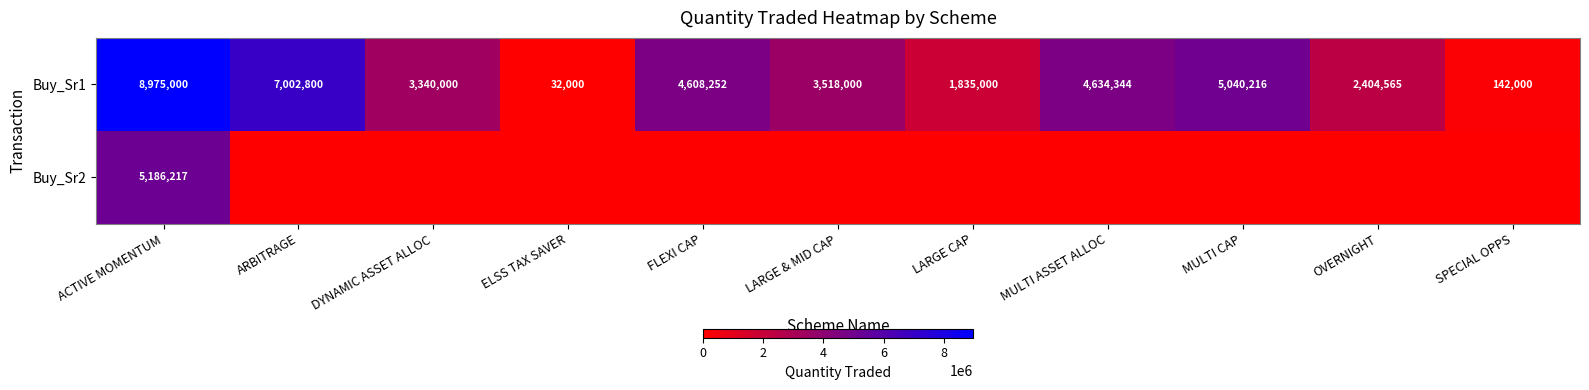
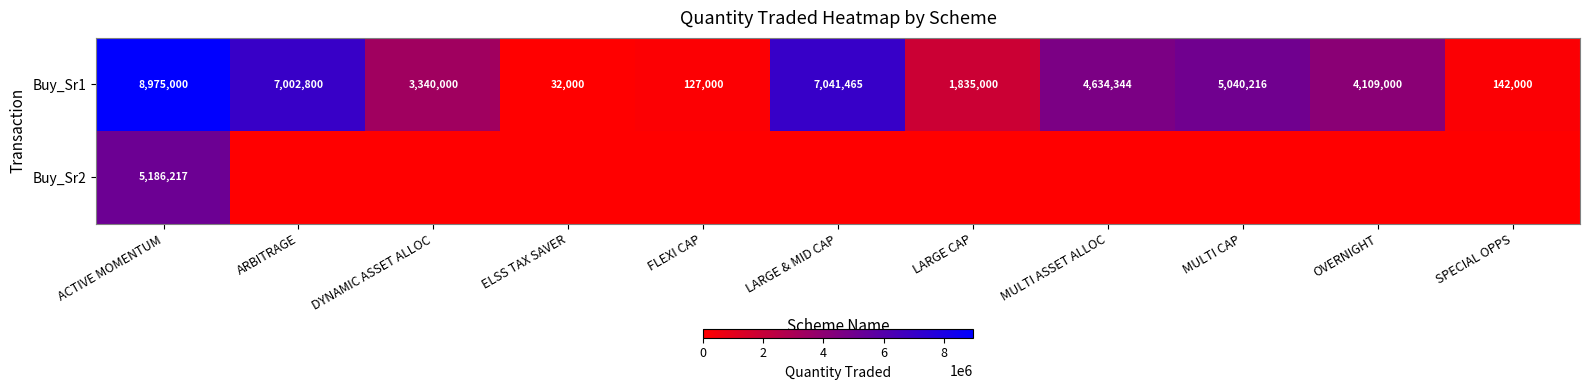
Buy_Sr1, FLEXI CAP: 4,608,252 -> 127,000
Buy_Sr1, LARGE & MID CAP: 3,518,000 -> 7,041,465
Buy_Sr1, OVERNIGHT: 2,404,565 -> 4,109,000
